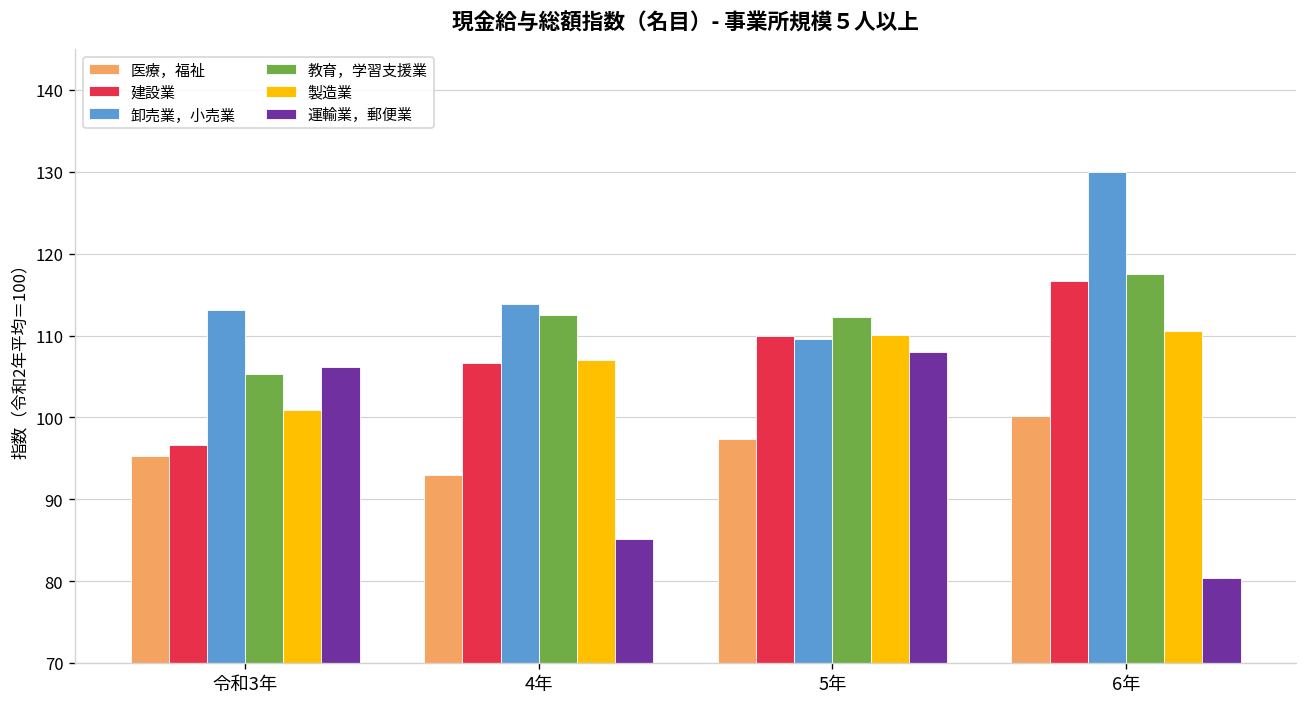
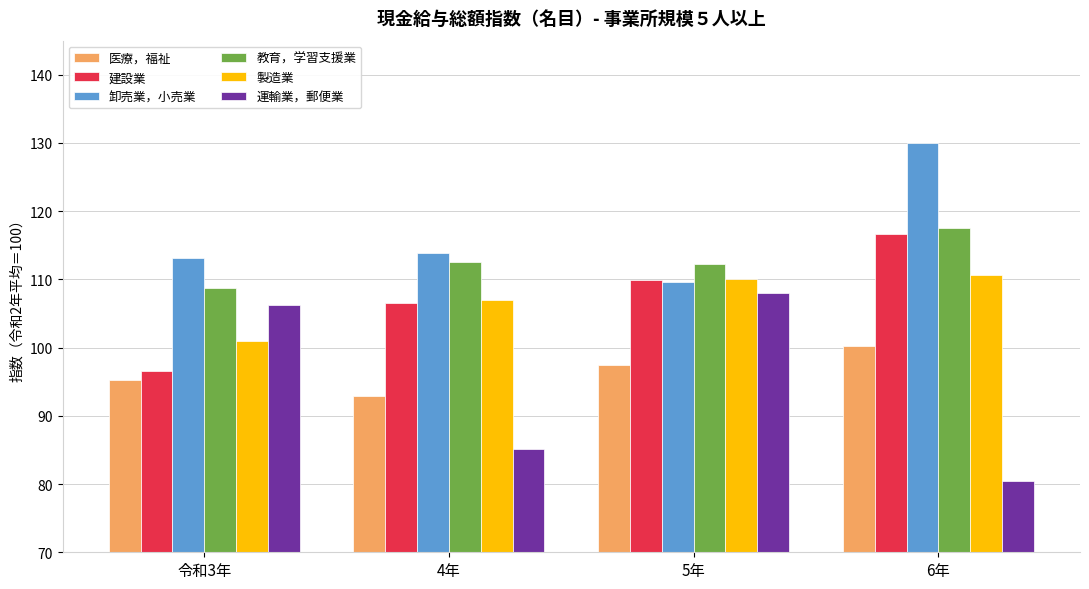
教育，学習支援業, 令和3年: 105 -> 109
